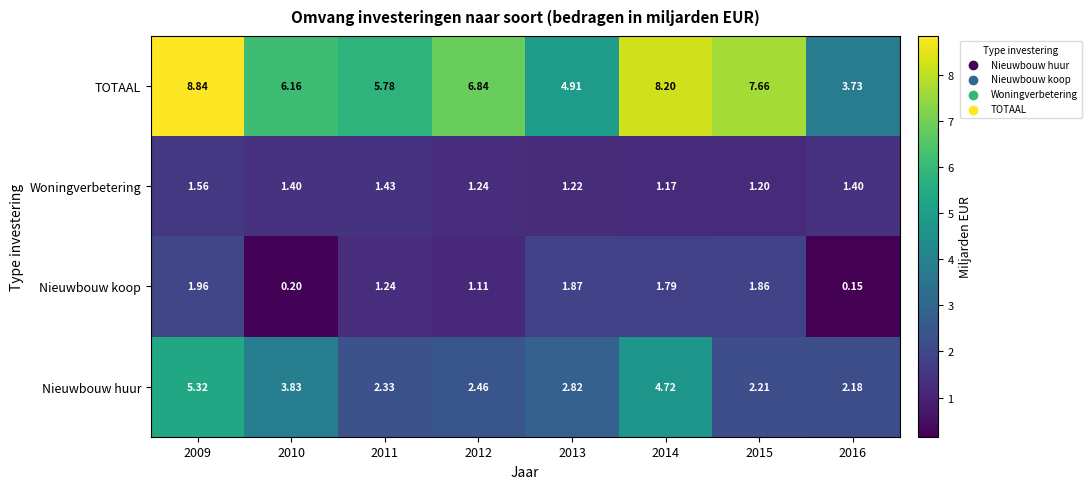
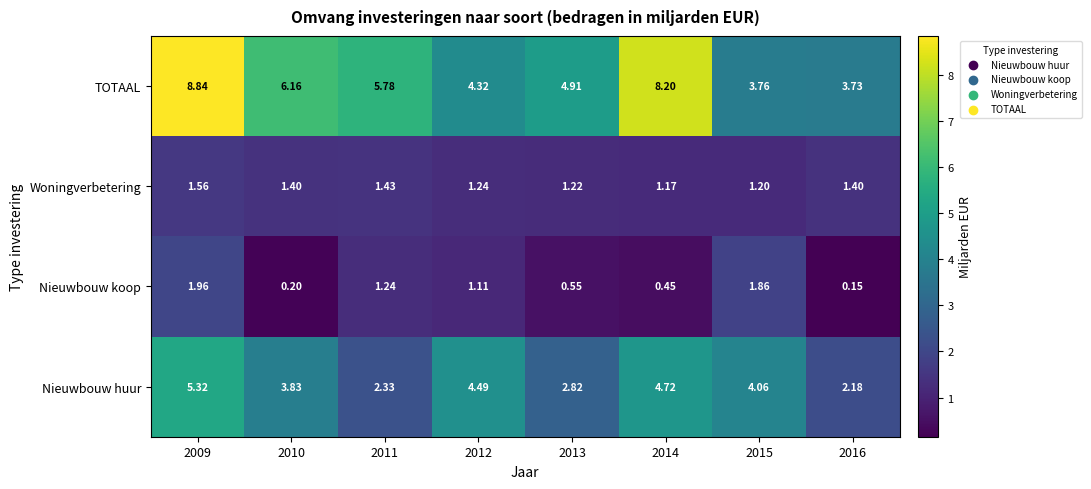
TOTAAL, 2012: 6.84 -> 4.32
TOTAAL, 2015: 7.66 -> 3.76
Nieuwbouw koop, 2013: 1.87 -> 0.55
Nieuwbouw koop, 2014: 1.79 -> 0.45
Nieuwbouw huur, 2012: 2.46 -> 4.49
Nieuwbouw huur, 2015: 2.21 -> 4.06
